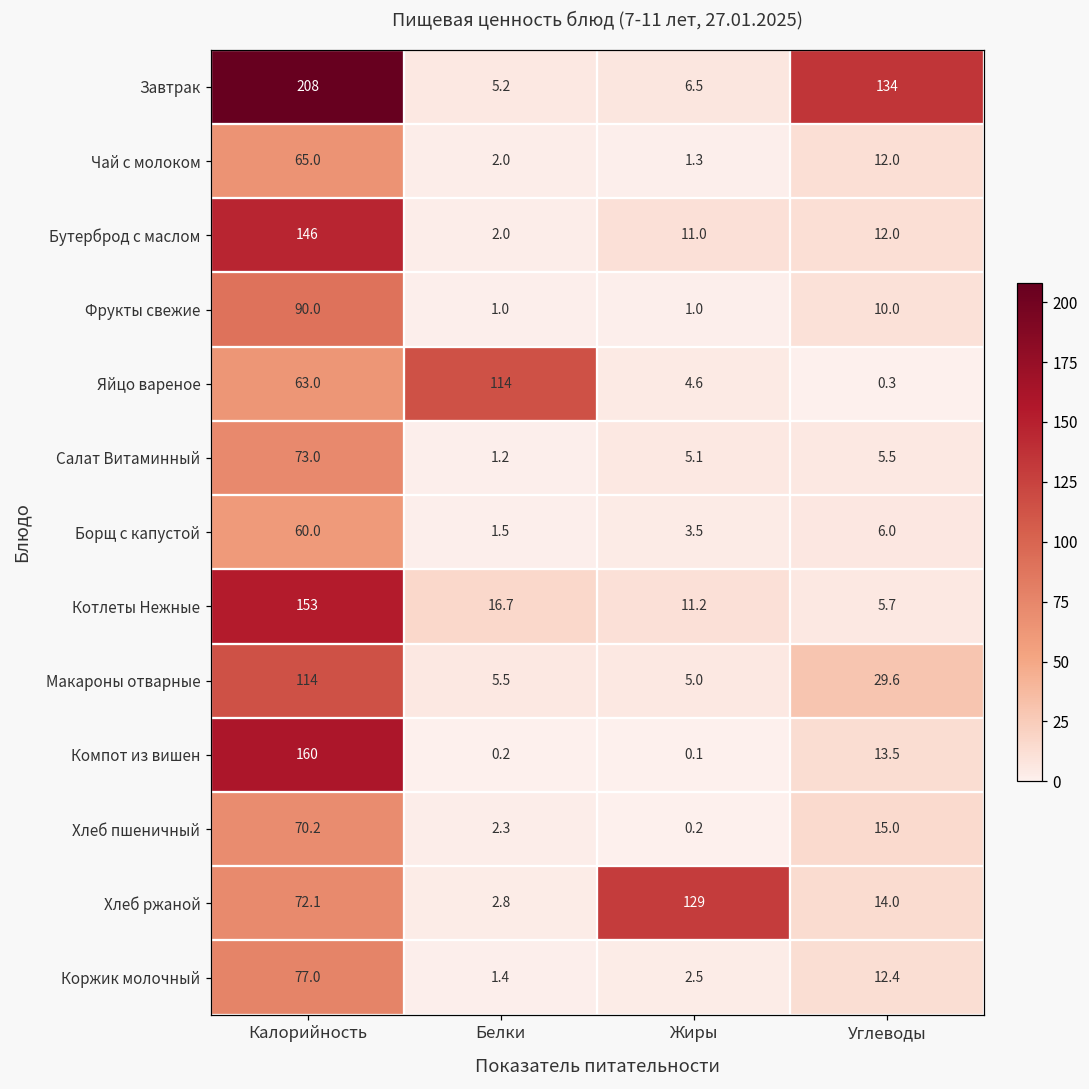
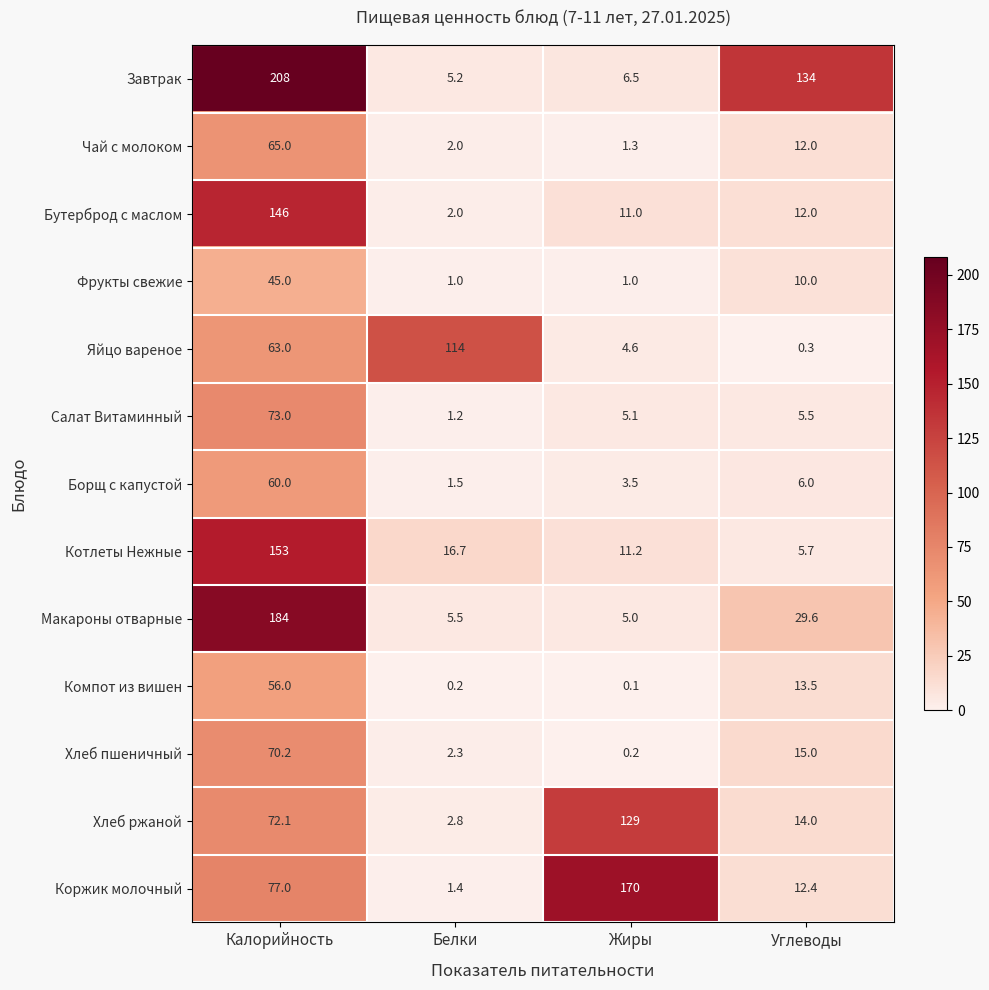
Фрукты свежие, Калорийность: 90.0 -> 45.0
Макароны отварные, Калорийность: 114 -> 184
Компот из вишен, Калорийность: 160 -> 56.0
Коржик молочный, Жиры: 2.5 -> 170
